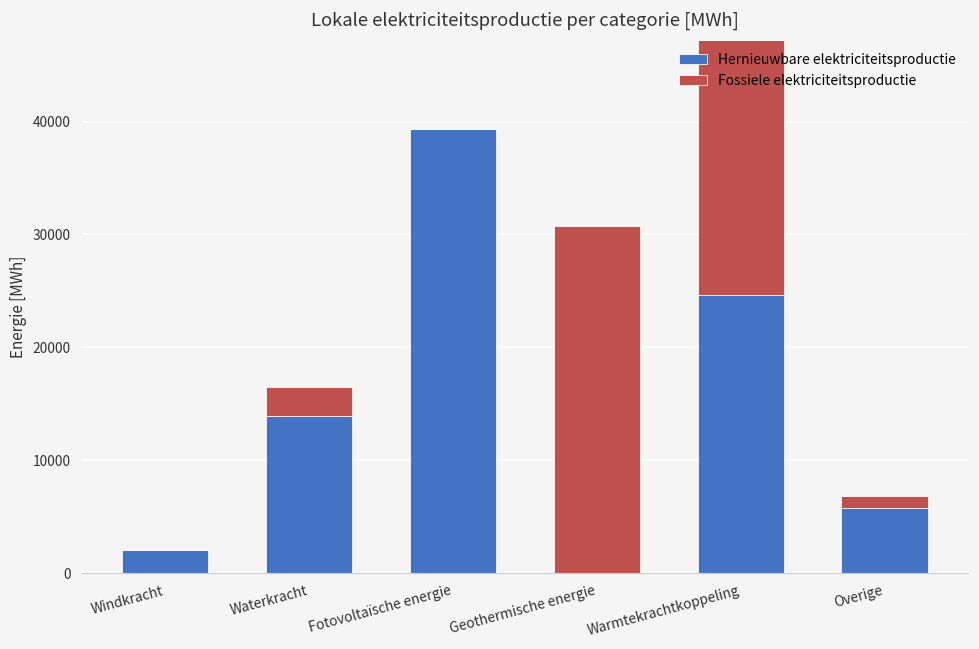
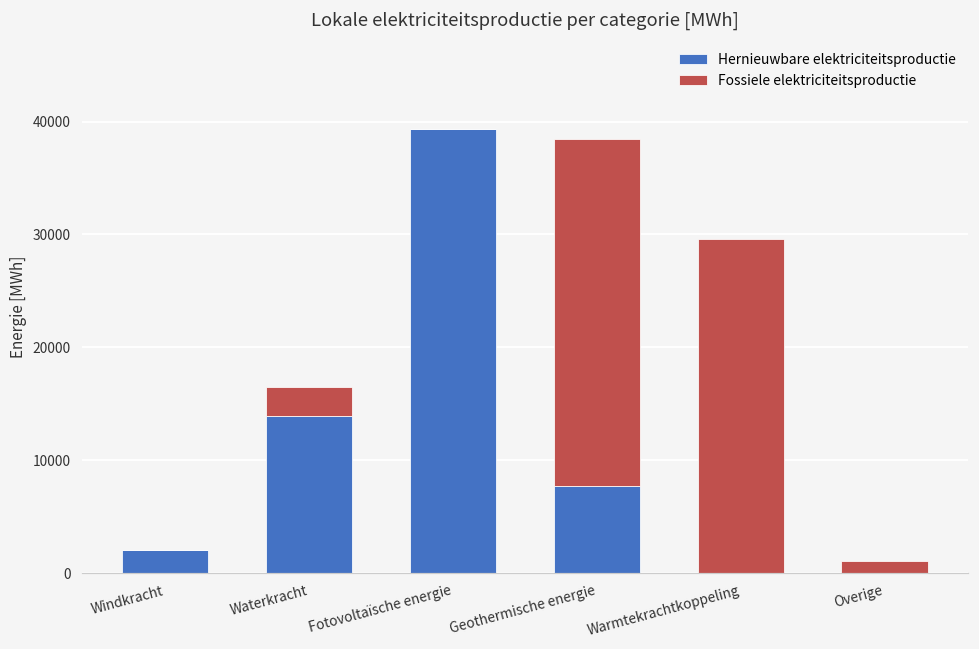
Hernieuwbare elektriciteitsproductie, Geothermische energie: 0 -> 7700
Hernieuwbare elektriciteitsproductie, Warmtekrachtkoppeling: 24600 -> 0
Hernieuwbare elektriciteitsproductie, Overige: 5800 -> 0
